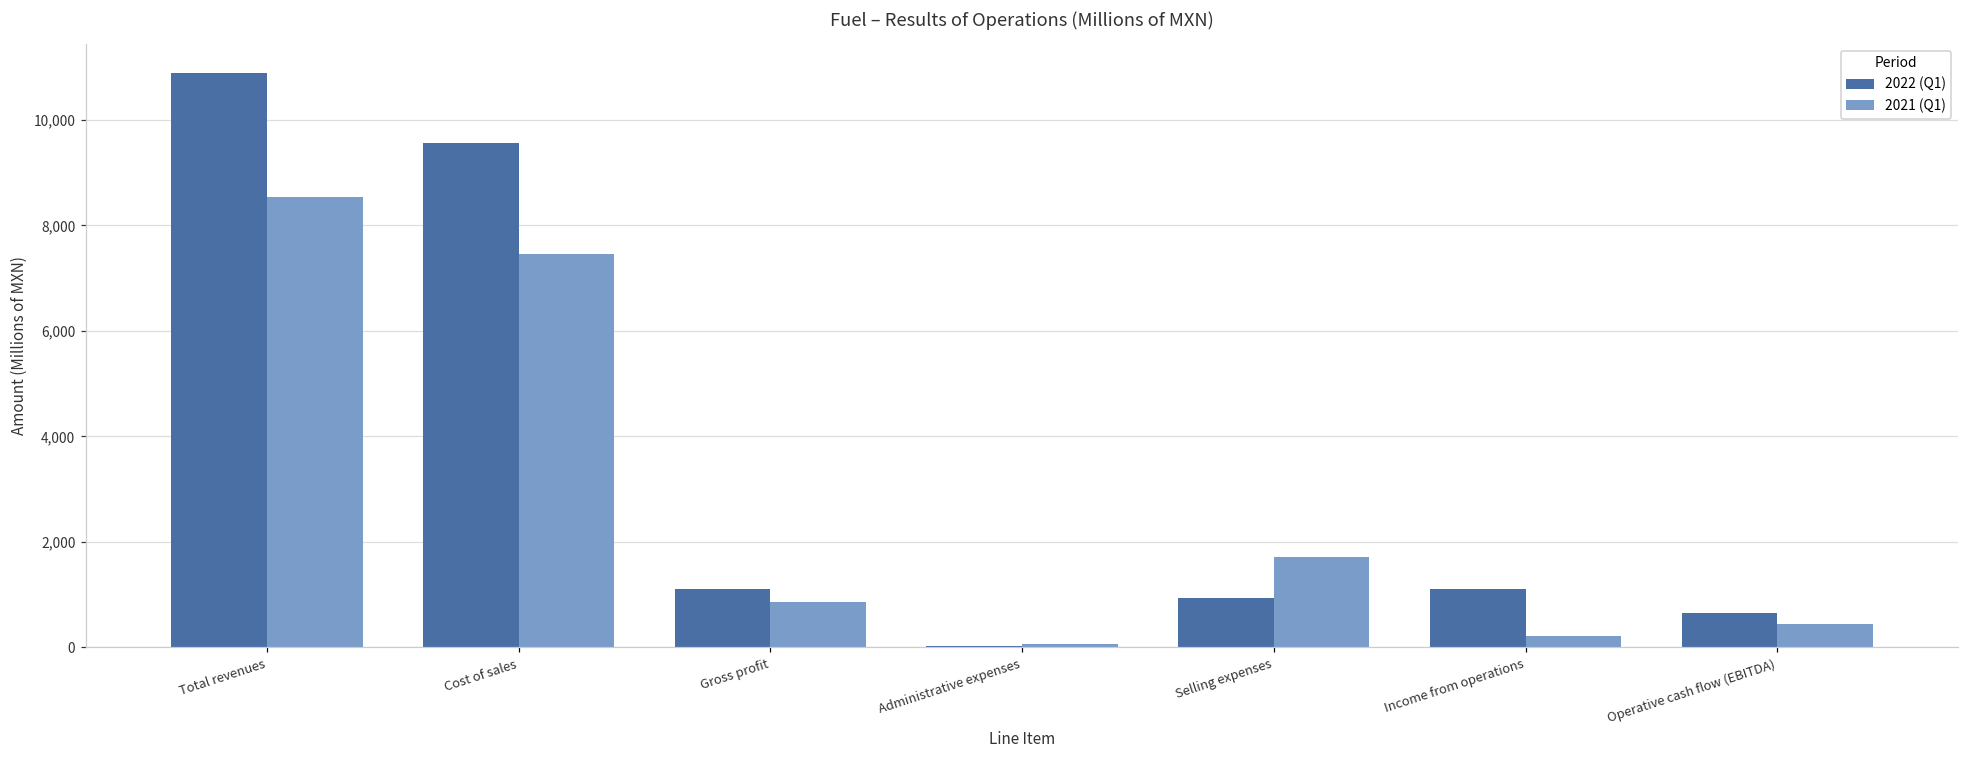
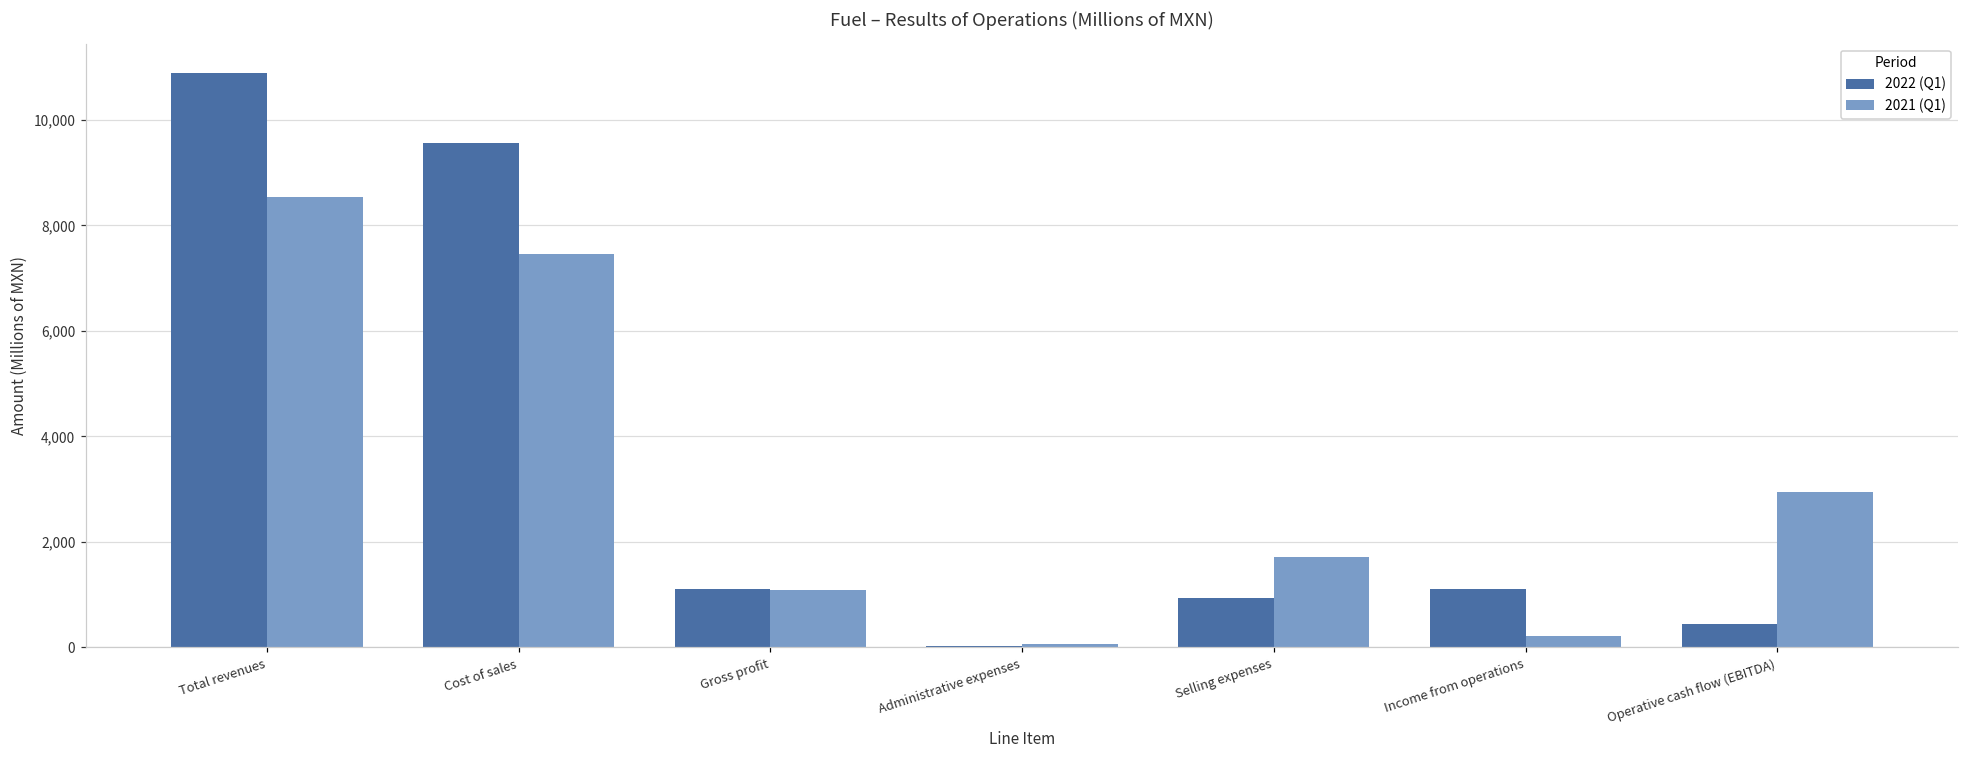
2021 (Q1), Gross profit: 900 -> 1,100
2022 (Q1), Operative cash flow (EBITDA): 600 -> 500
2021 (Q1), Operative cash flow (EBITDA): 400 -> 2,900
